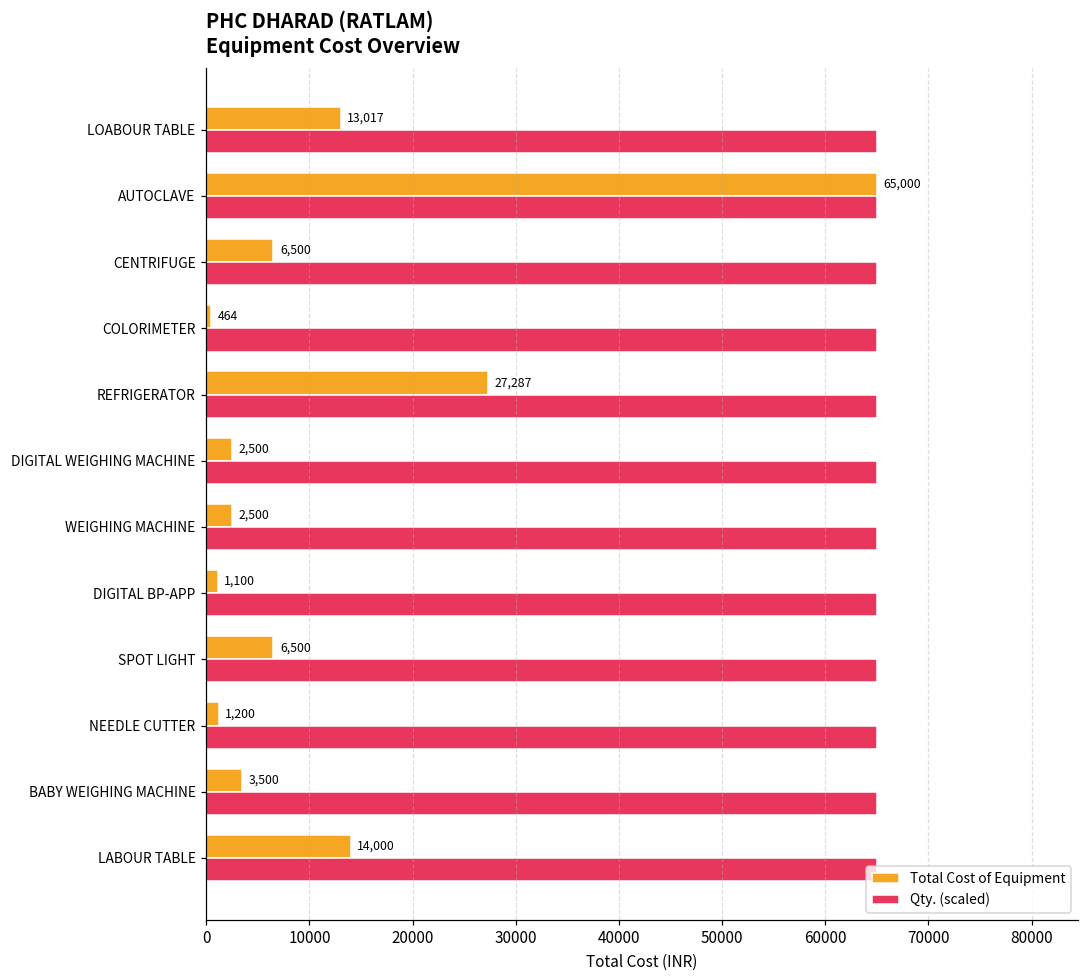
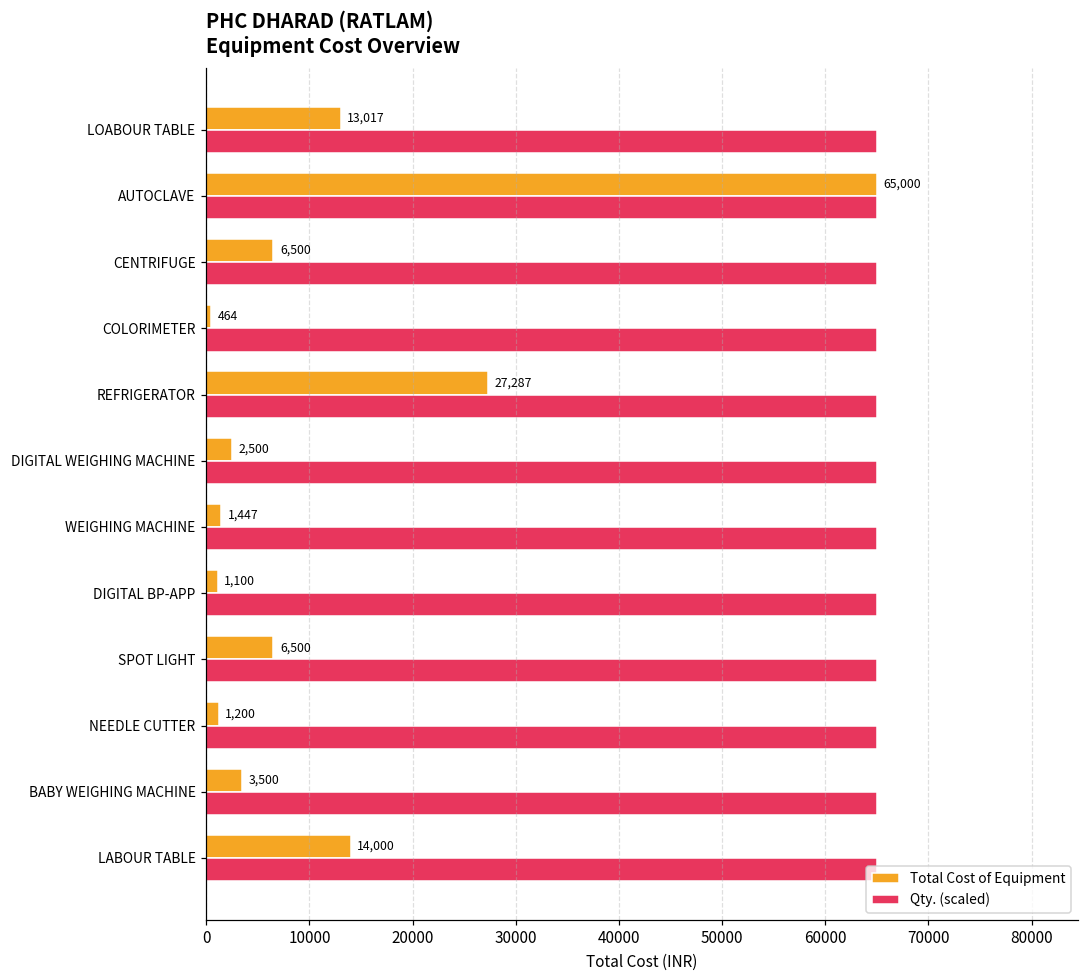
Total Cost of Equipment, WEIGHING MACHINE: 2,500 -> 1,447
